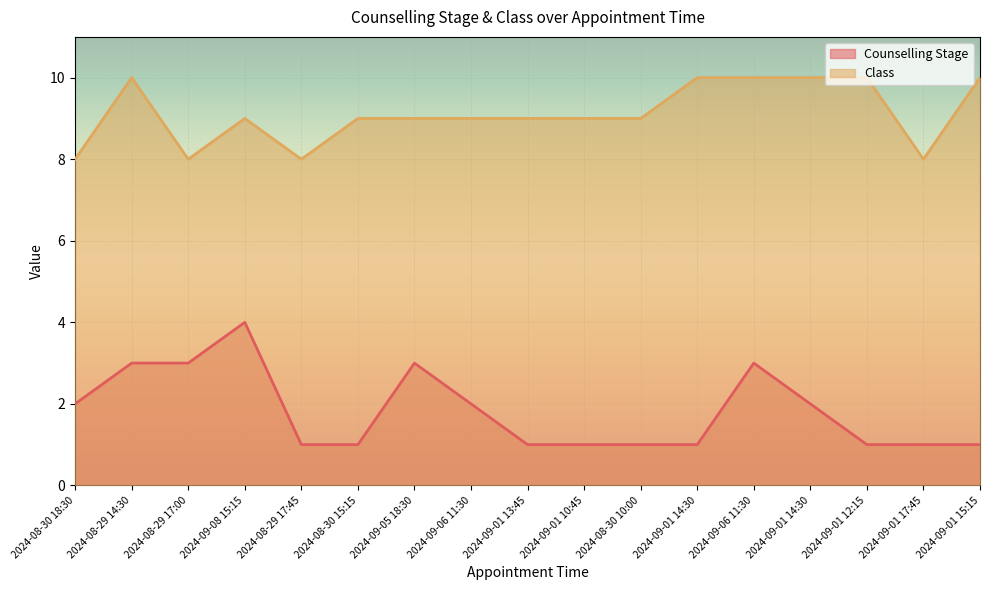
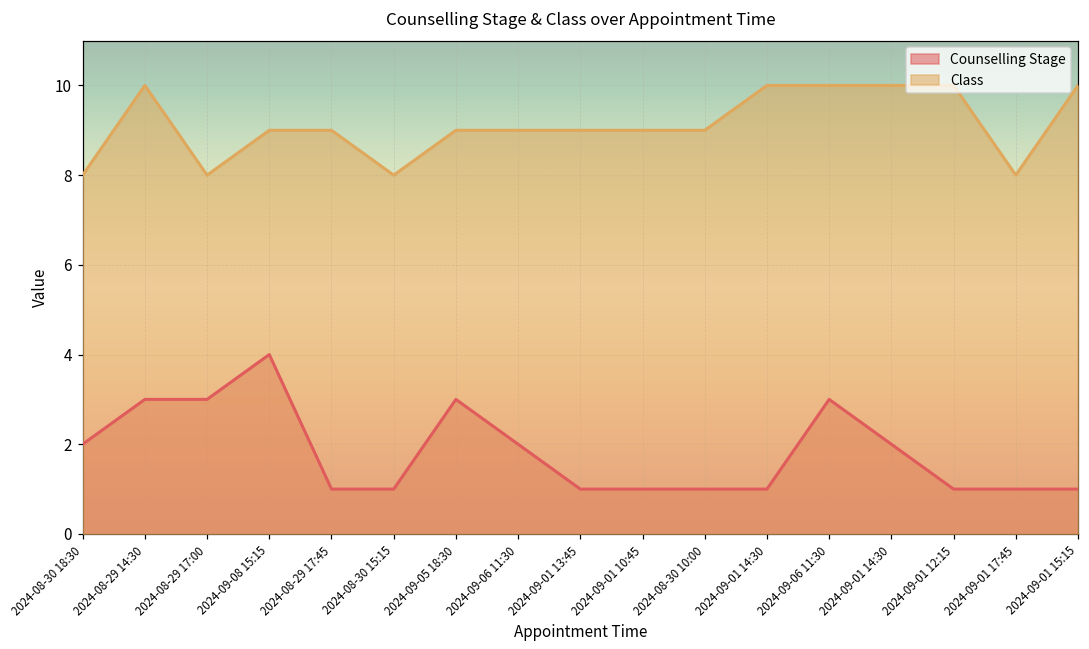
Class, 2024-08-29 17:45: 8 -> 9
Class, 2024-08-30 15:15: 9 -> 8
